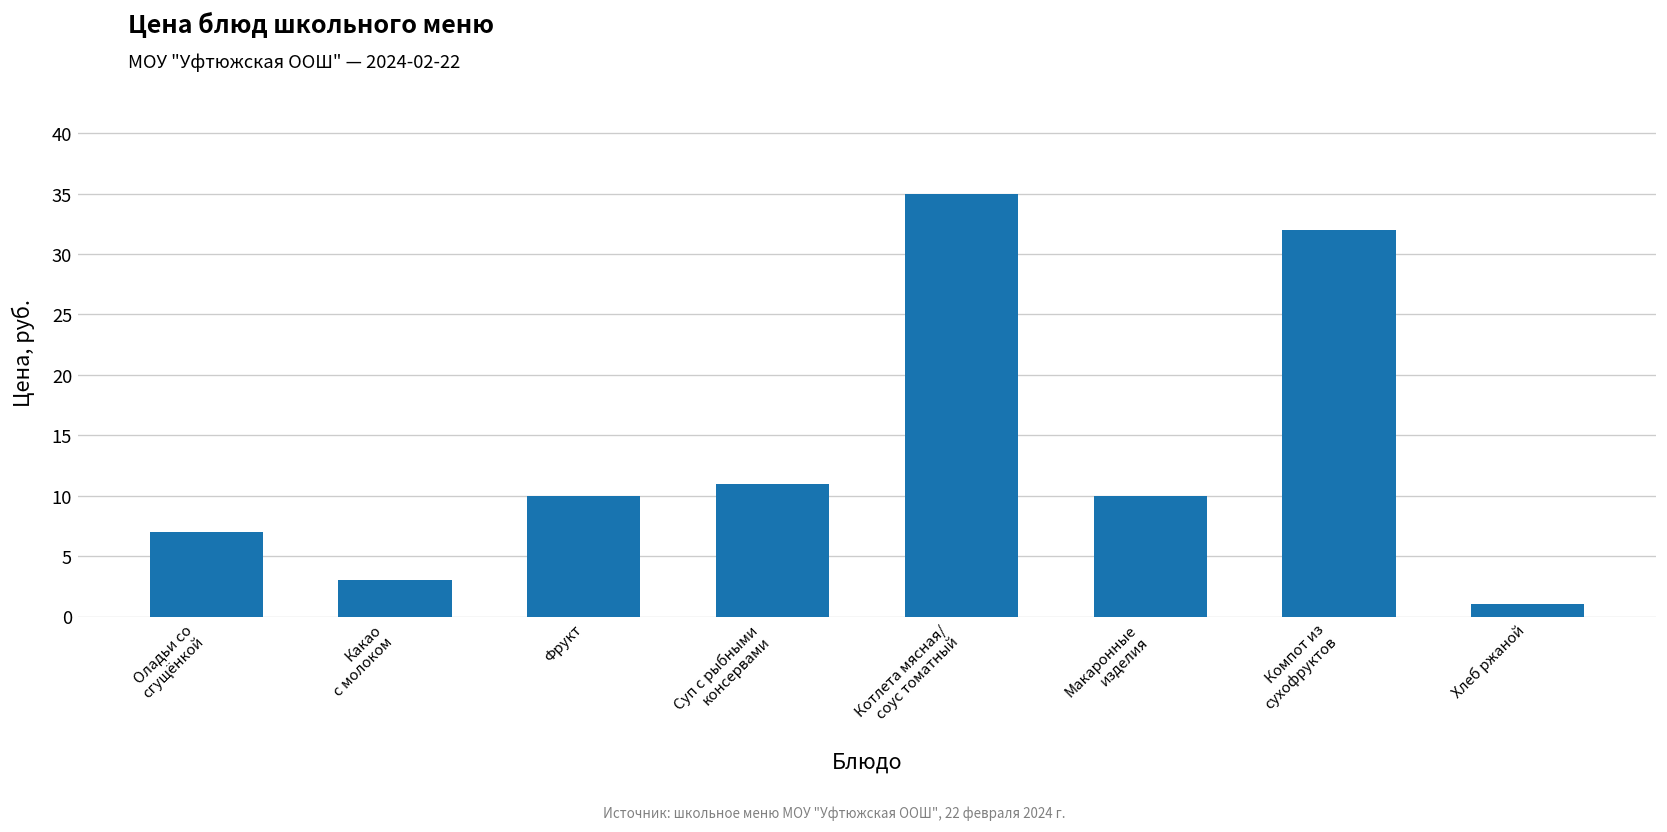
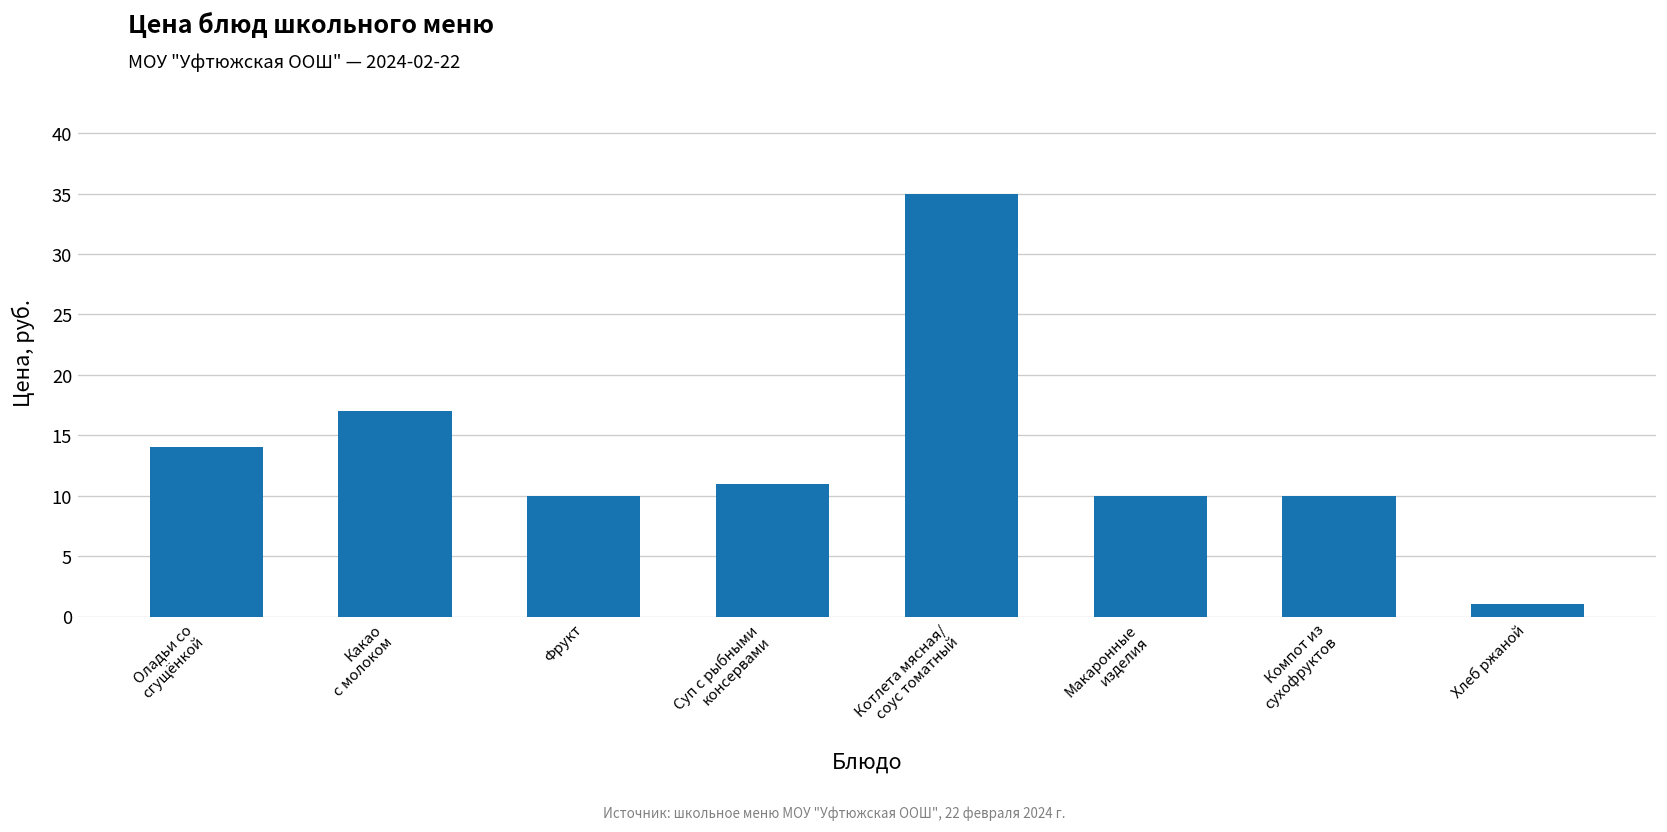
Оладьи со сгущёнкой: 7 -> 14
Какао с молоком: 3 -> 17
Компот из сухофруктов: 32 -> 10
